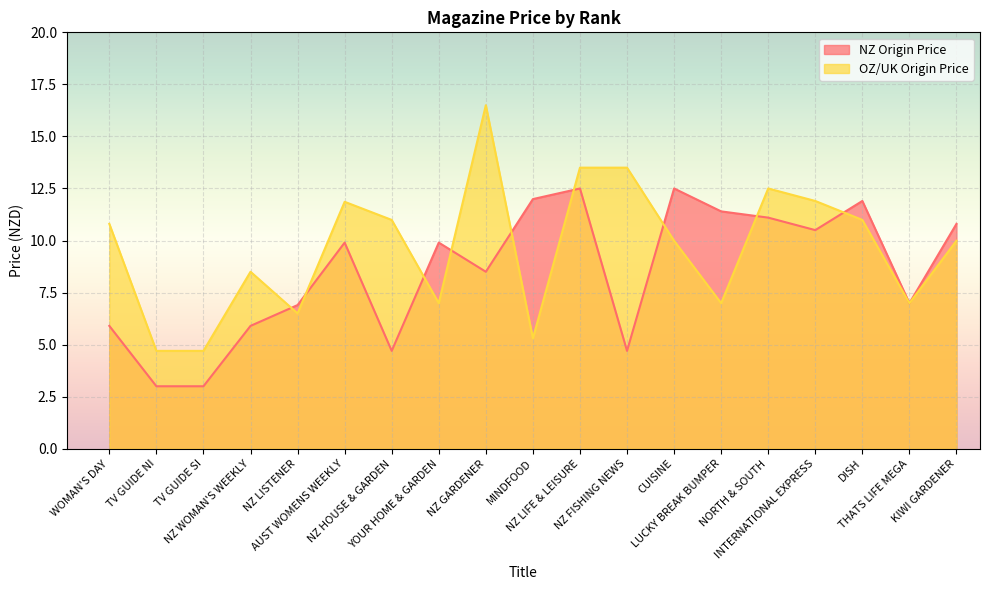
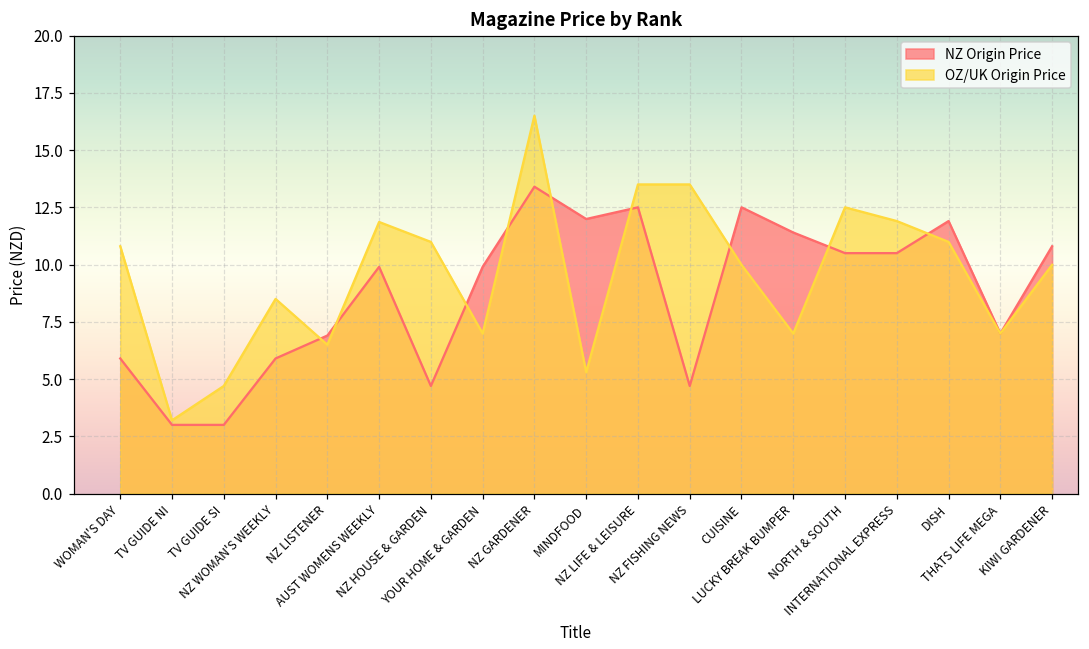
OZ/UK Origin Price, TV GUIDE NI: 4.7 -> 3.2
NZ Origin Price, NZ GARDENER: 8.5 -> 13.4
NZ Origin Price, NORTH & SOUTH: 11.1 -> 10.5
